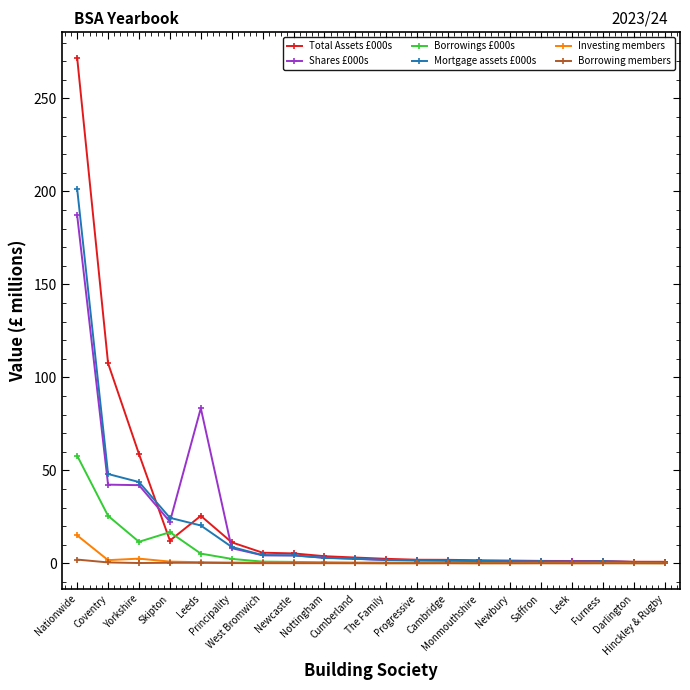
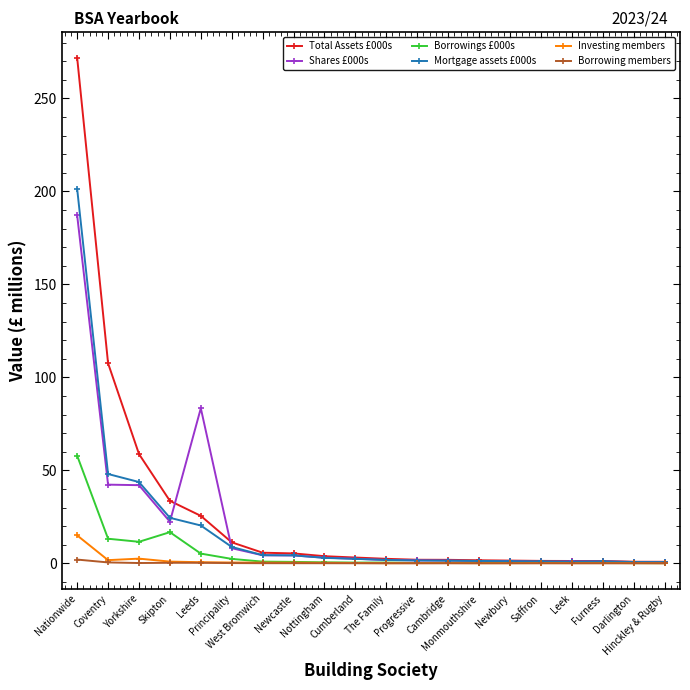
Borrowings £000s, Coventry: 26 -> 13
Total Assets £000s, Skipton: 12 -> 34
